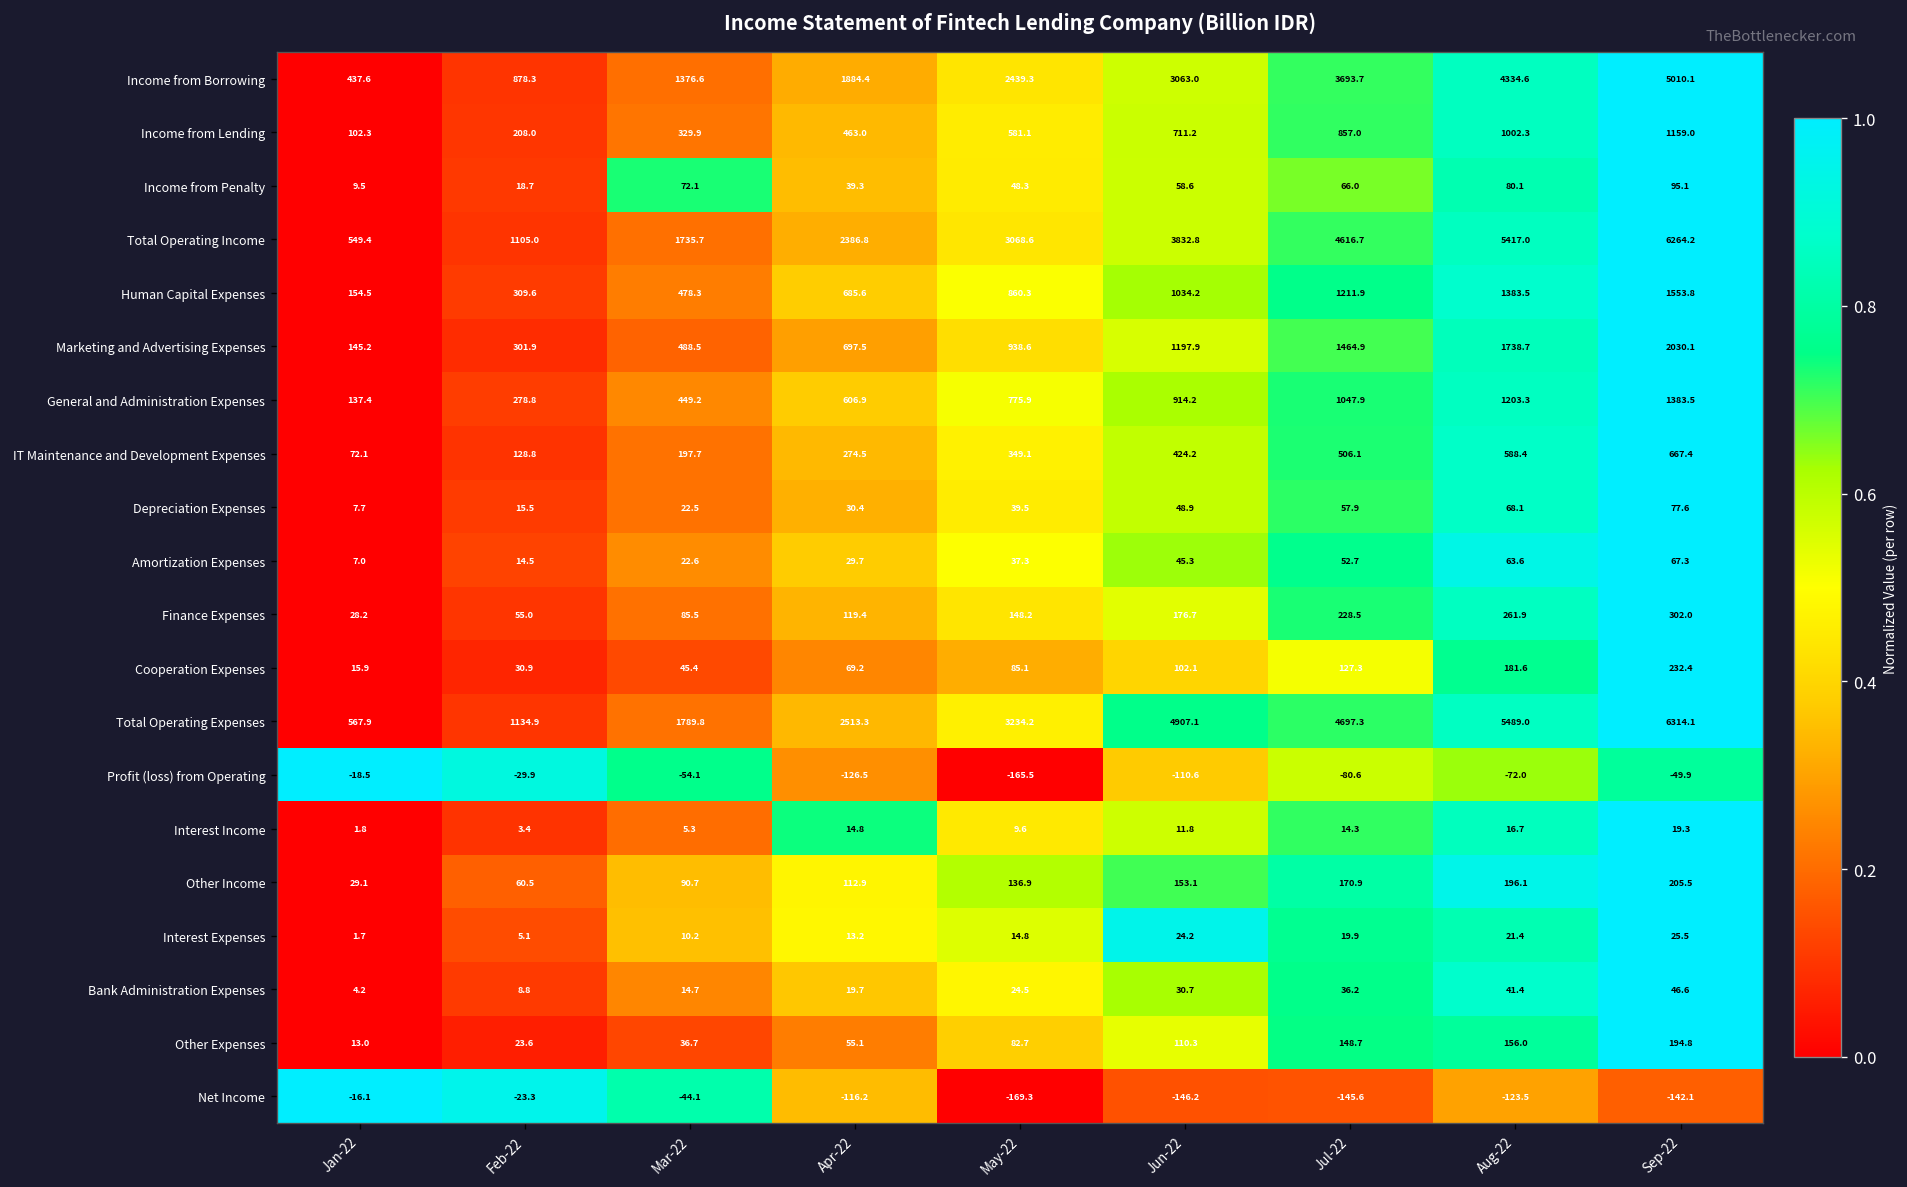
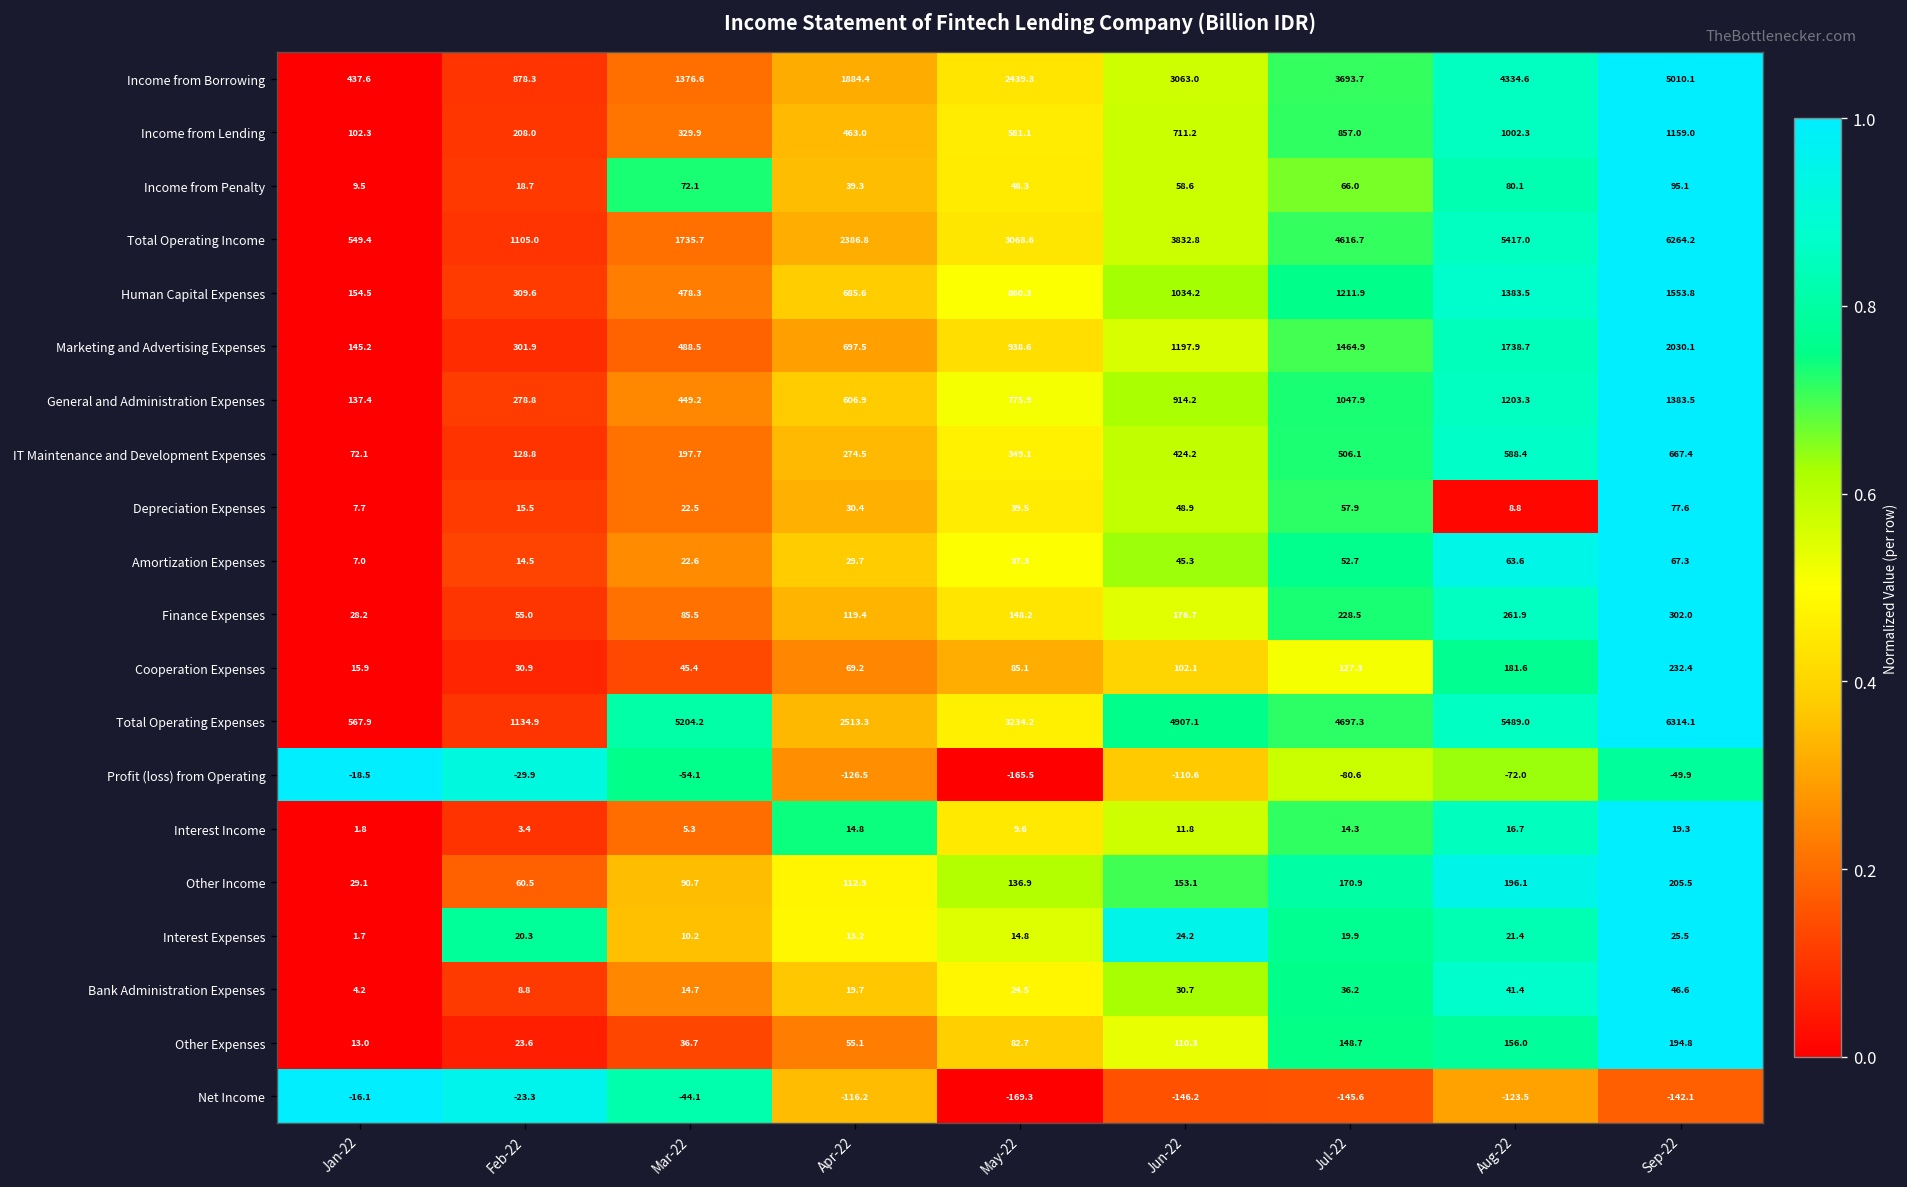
Depreciation Expenses, Aug-22: 68.1 -> 8.8
Total Operating Expenses, Mar-22: 1789.8 -> 5204.2
Interest Expenses, Feb-22: 5.1 -> 20.3
